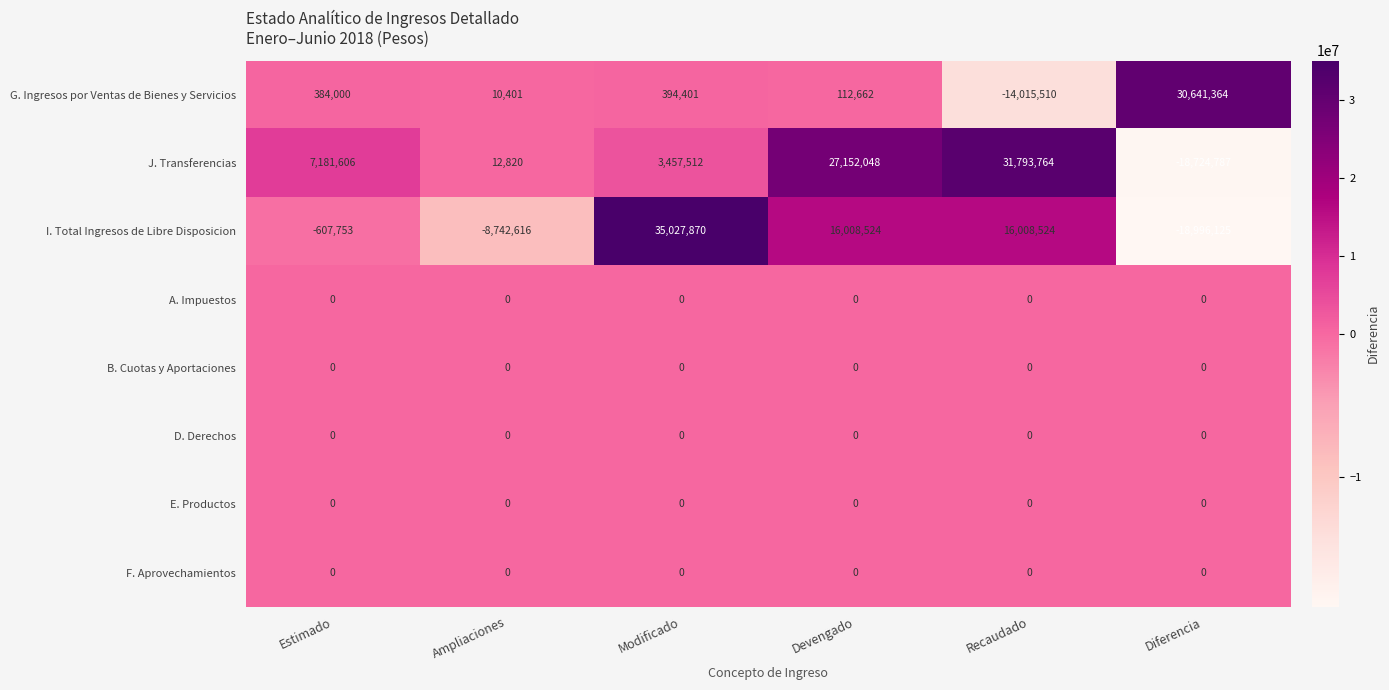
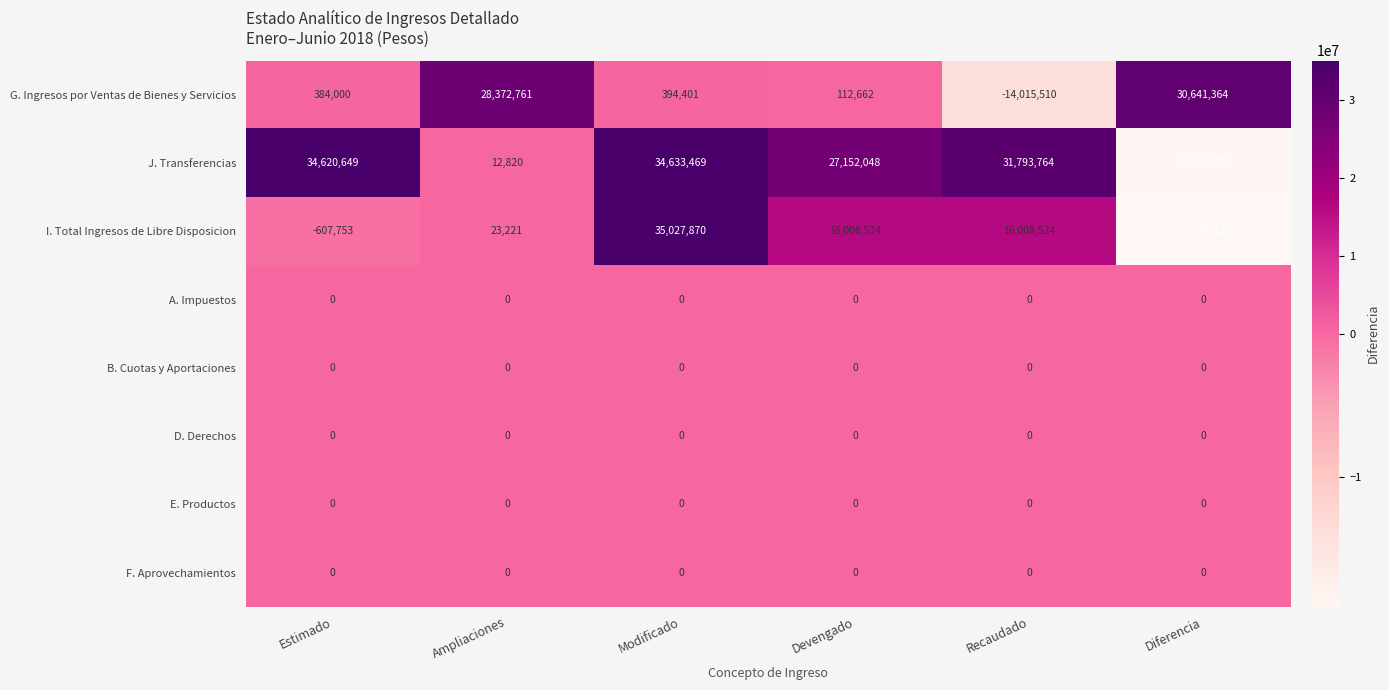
G. Ingresos por Ventas de Bienes y Servicios, Ampliaciones: 10,401 -> 28,372,761
J. Transferencias, Estimado: 7,181,606 -> 34,620,649
J. Transferencias, Modificado: 3,457,512 -> 34,633,469
I. Total Ingresos de Libre Disposicion, Ampliaciones: -8,742,616 -> 23,221
